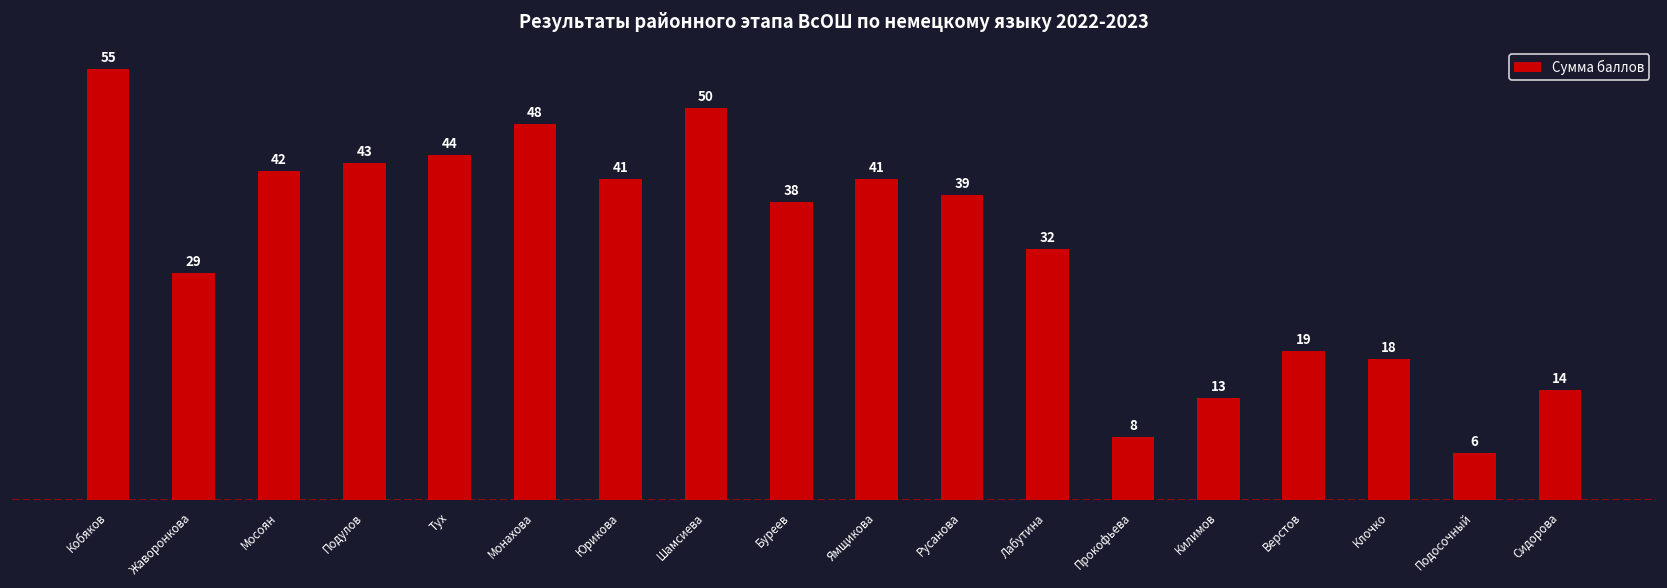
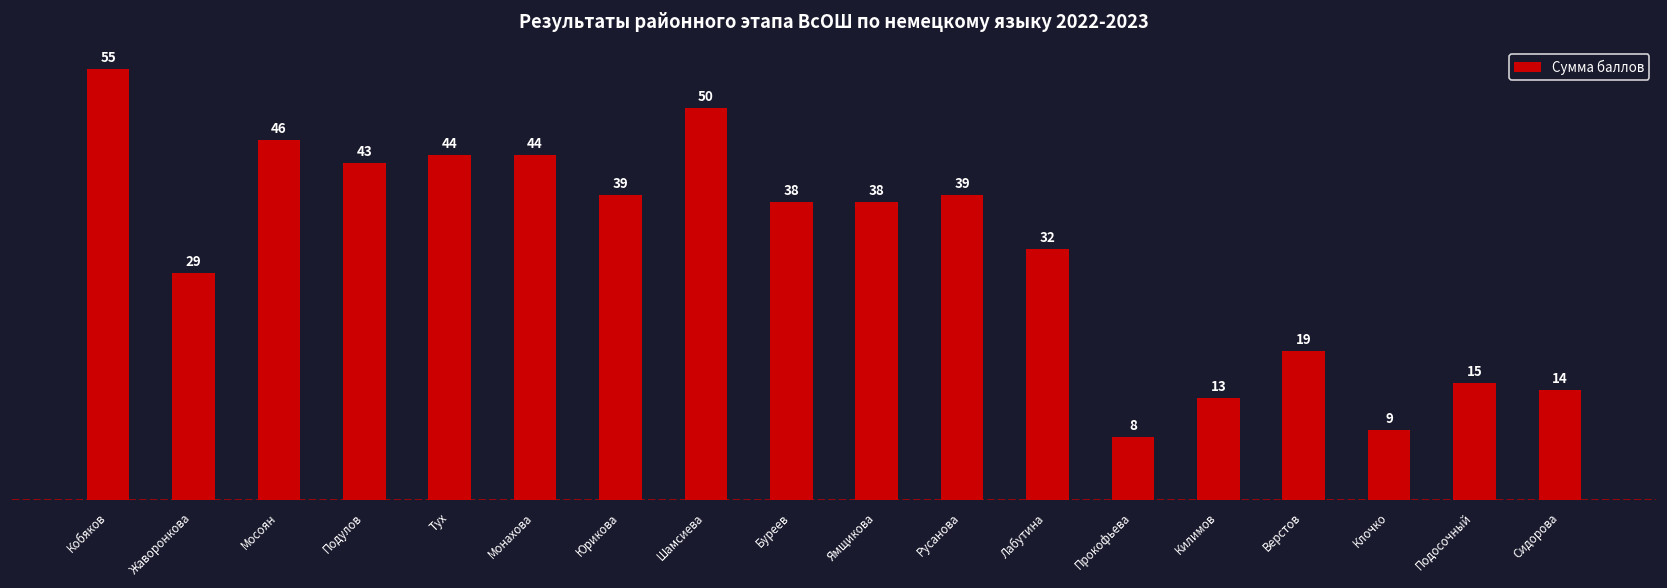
Мосоян: 42 -> 46
Монахова: 48 -> 44
Юрикова: 41 -> 39
Ямщикова: 41 -> 38
Клочко: 18 -> 9
Подосочный: 6 -> 15
